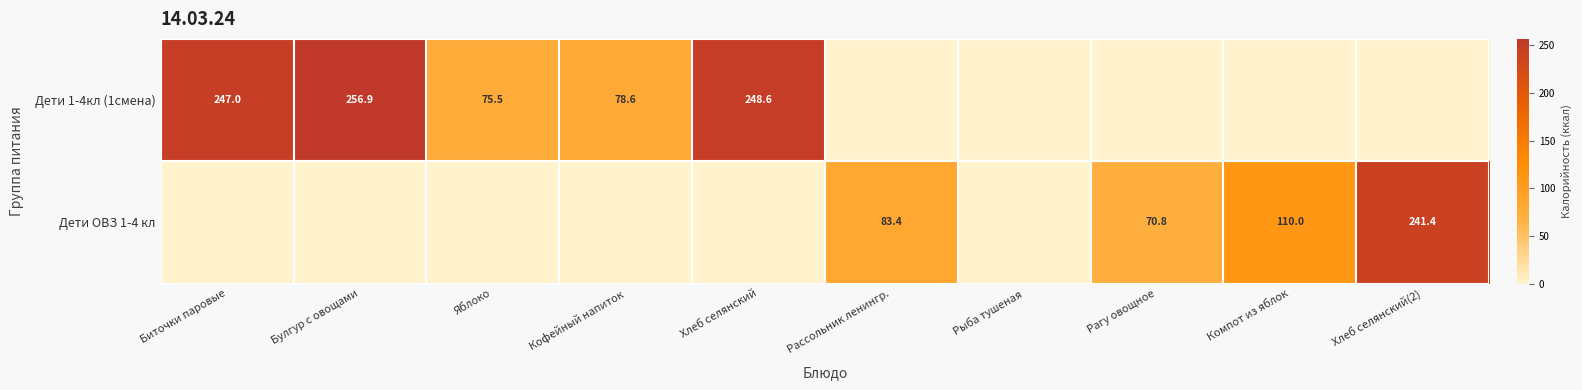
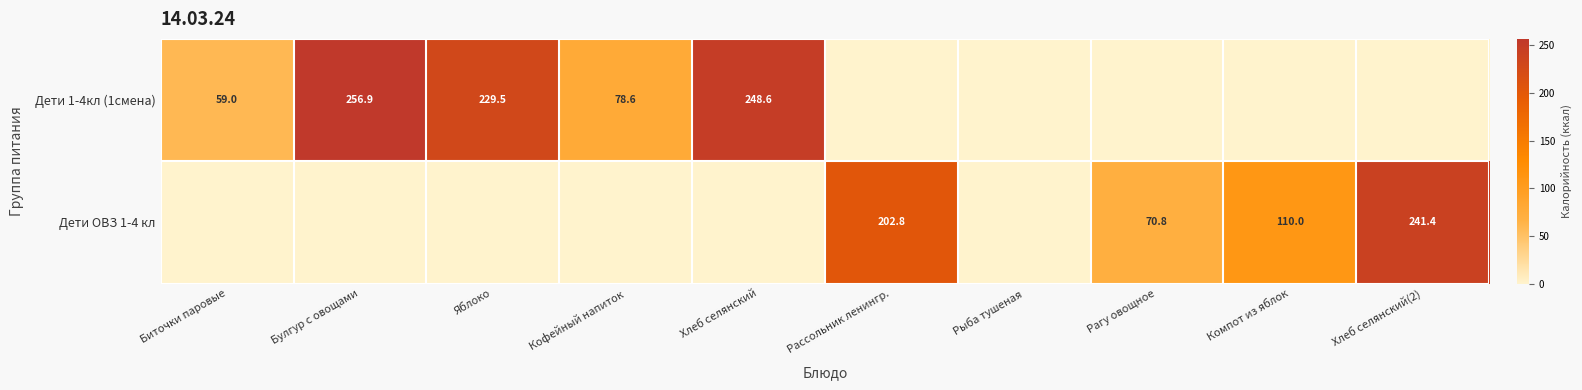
Дети 1-4кл (1смена), Биточки паровые: 247.0 -> 59.0
Дети 1-4кл (1смена), Яблоко: 75.5 -> 229.5
Дети ОВЗ 1-4 кл, Рассольник ленингр.: 83.4 -> 202.8
